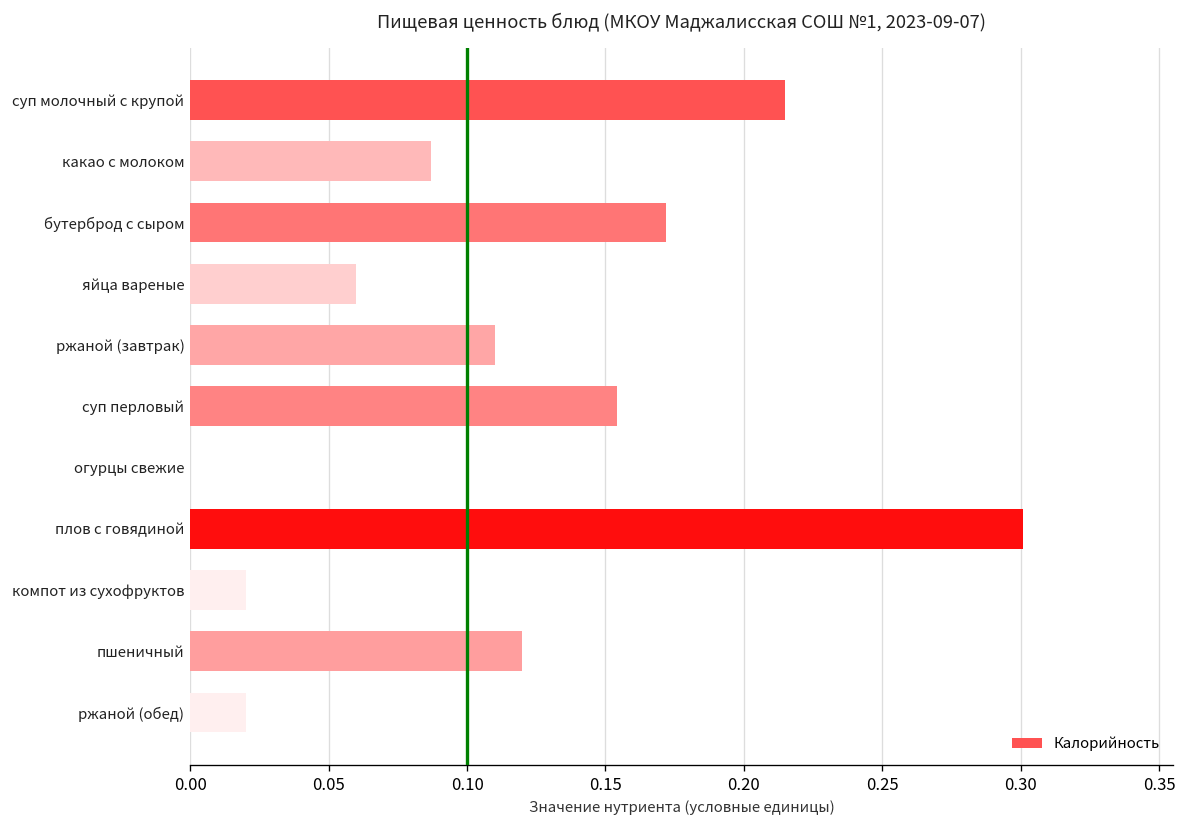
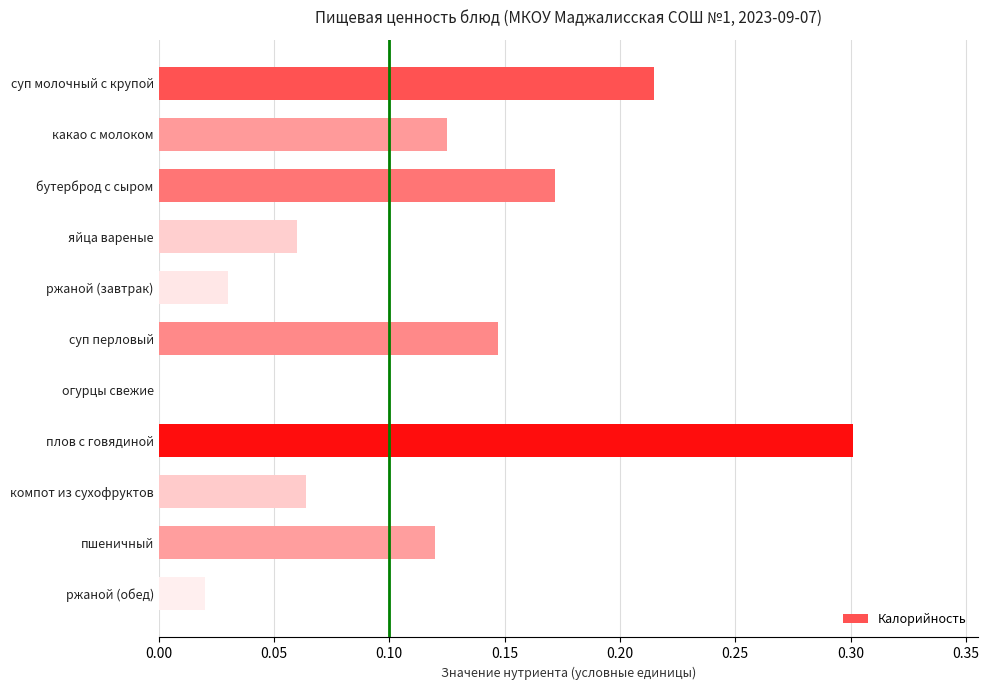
какао с молоком: 0.087 -> 0.125
ржаной (завтрак): 0.11 -> 0.03
суп перловый: 0.154 -> 0.147
компот из сухофруктов: 0.020 -> 0.064
